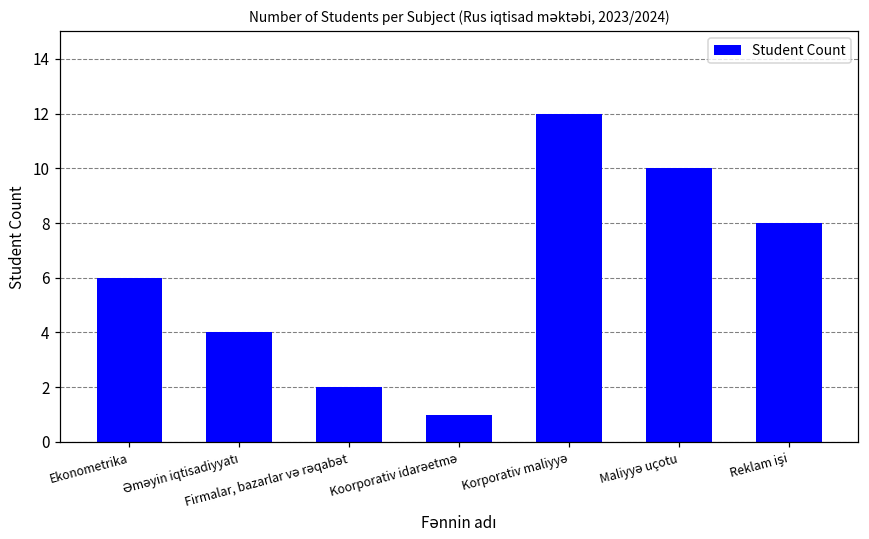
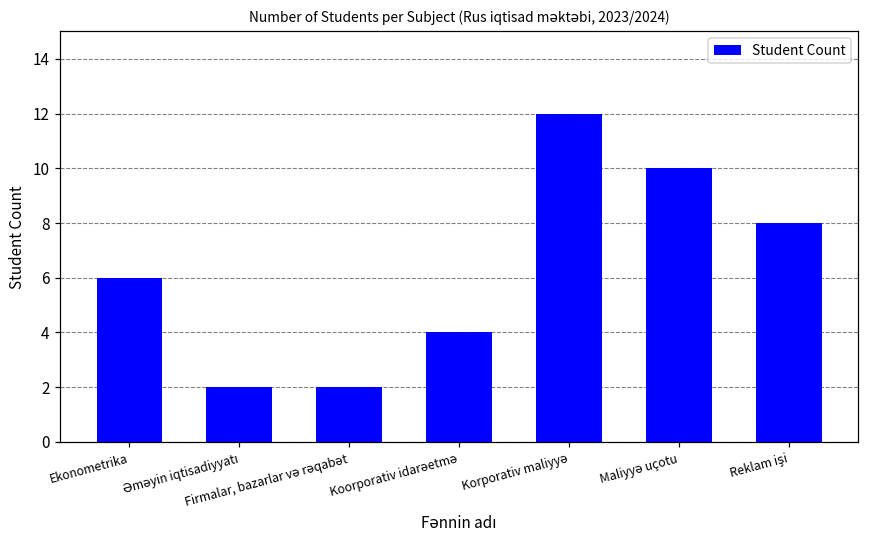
Əməyin iqtisadiyyatı: 4 -> 2
Koorporativ idarəetmə: 1 -> 4
